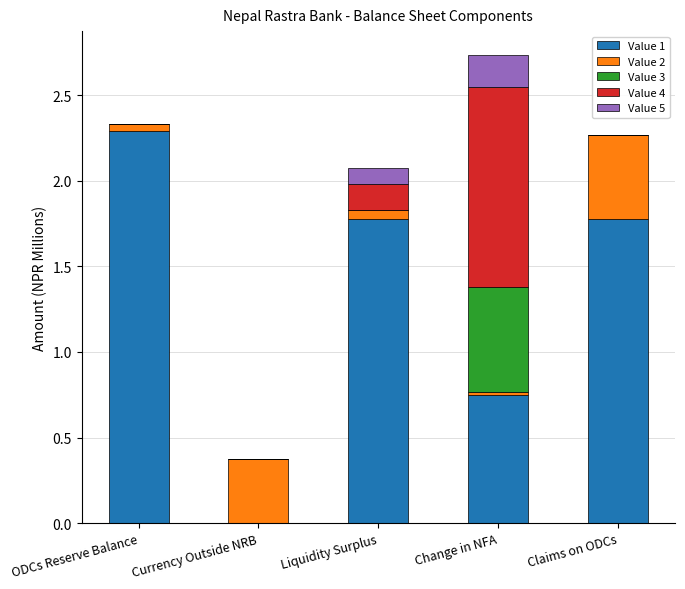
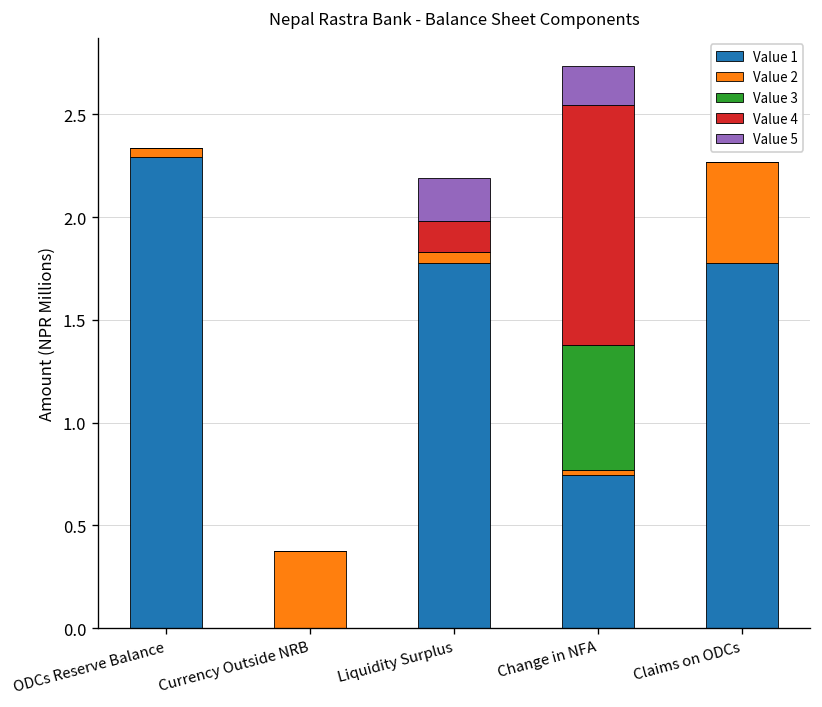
Value 5, Liquidity Surplus: 0.09 -> 0.21
